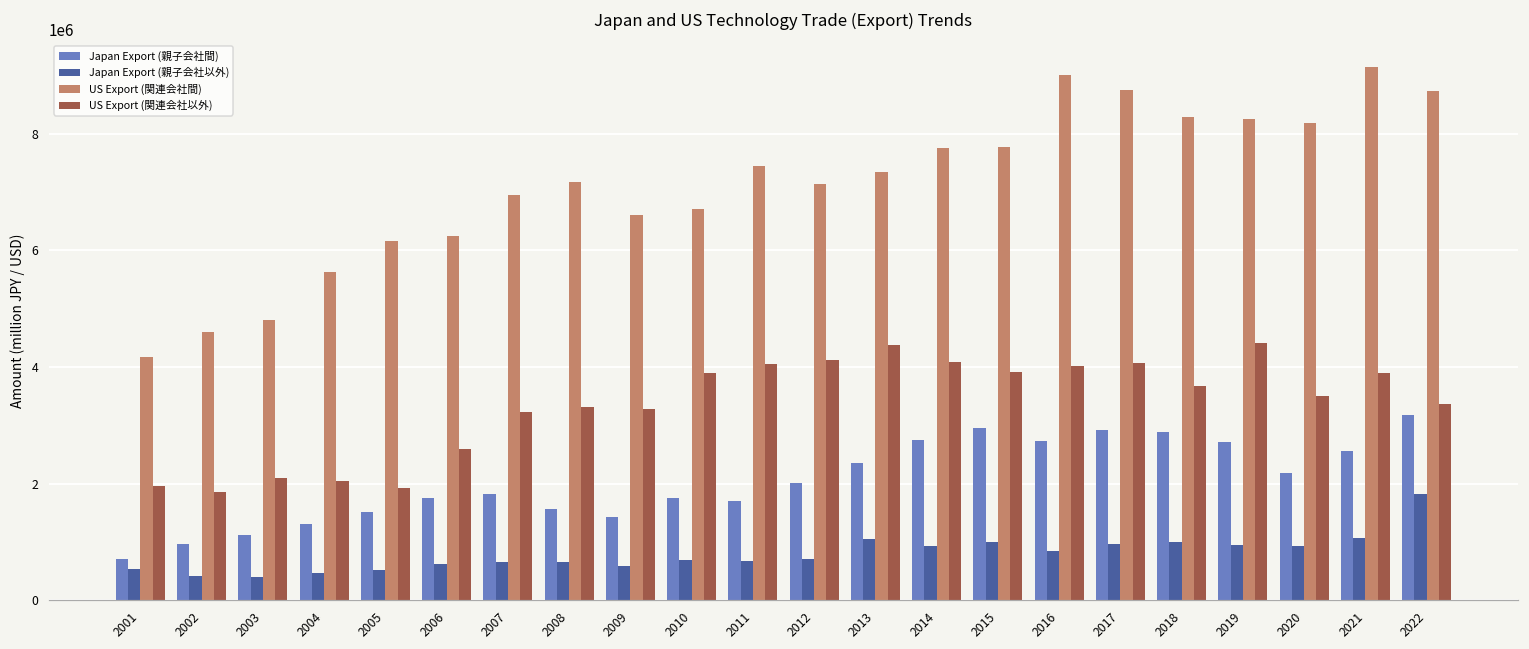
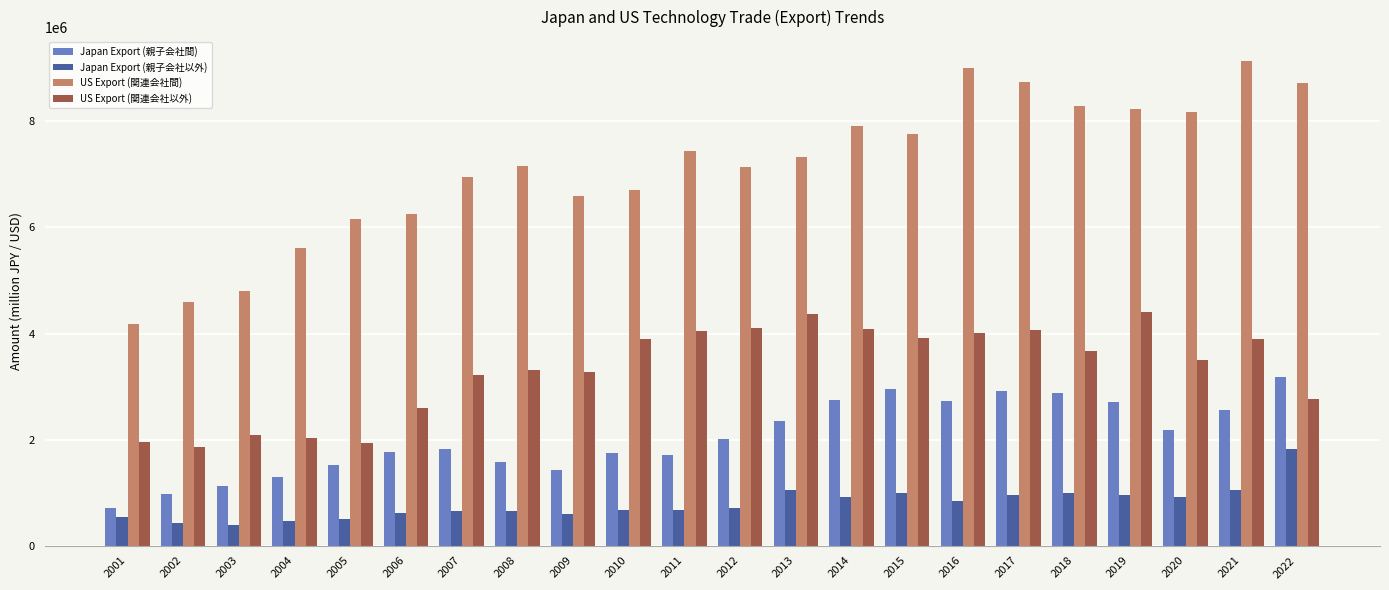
US Export (関連会社間), 2014: 7800000 -> 7900000
US Export (関連会社以外), 2022: 3400000 -> 2800000
